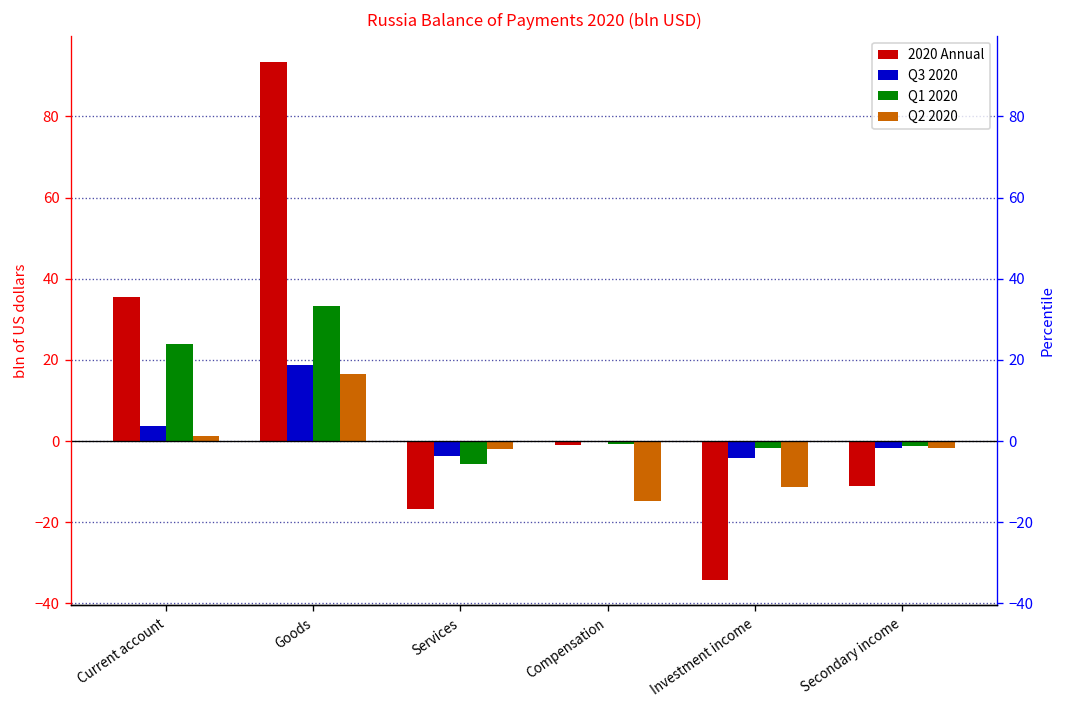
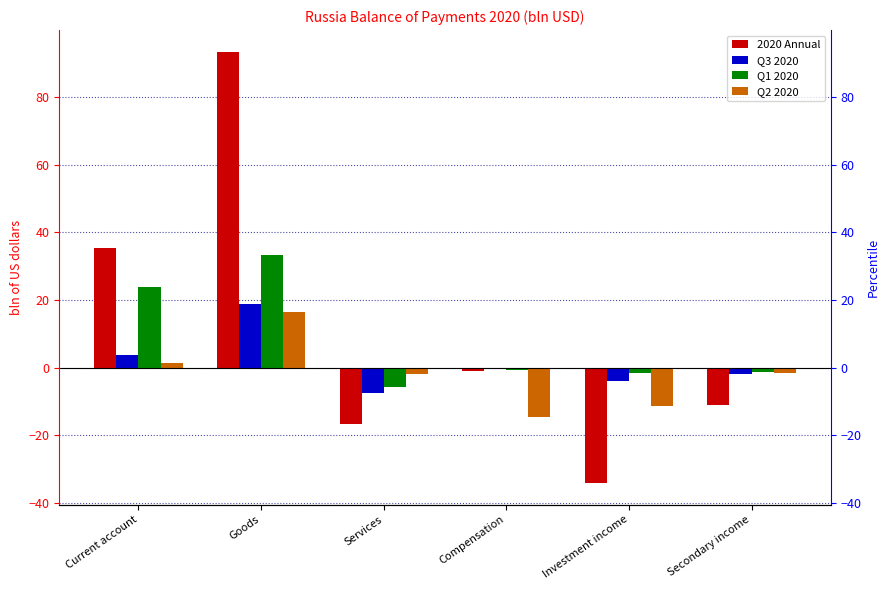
Q3 2020, Services: -4 -> -8
